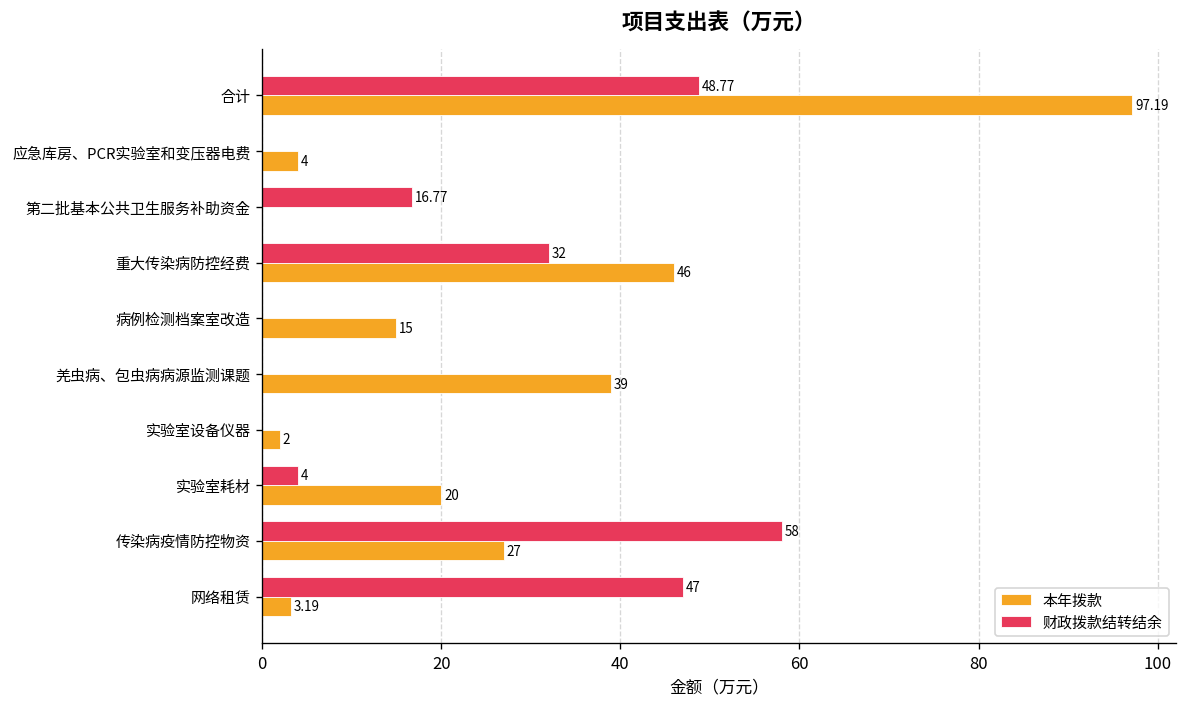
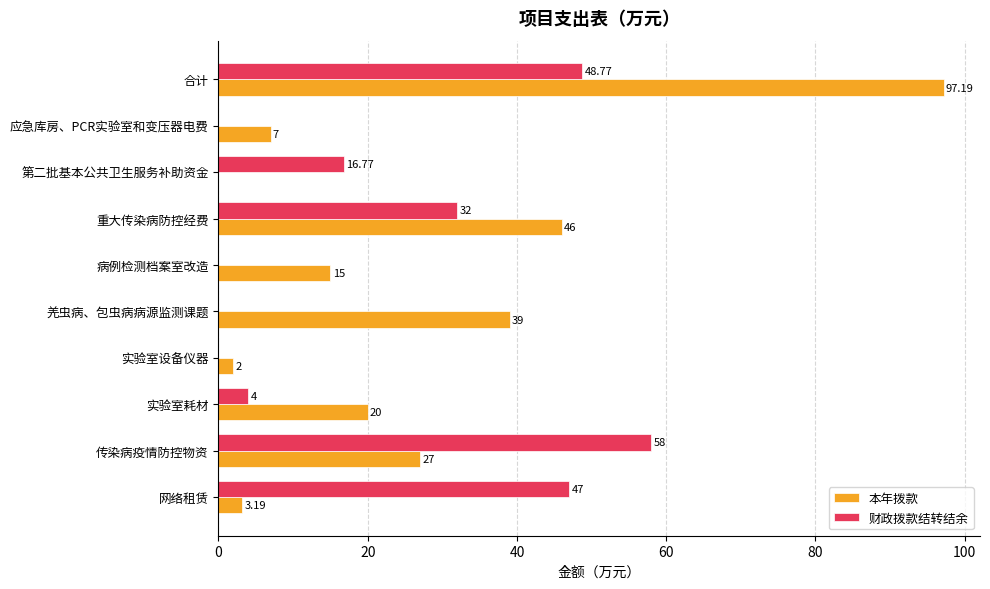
本年拨款, 应急库房、PCR实验室和变压器电费: 4 -> 7
